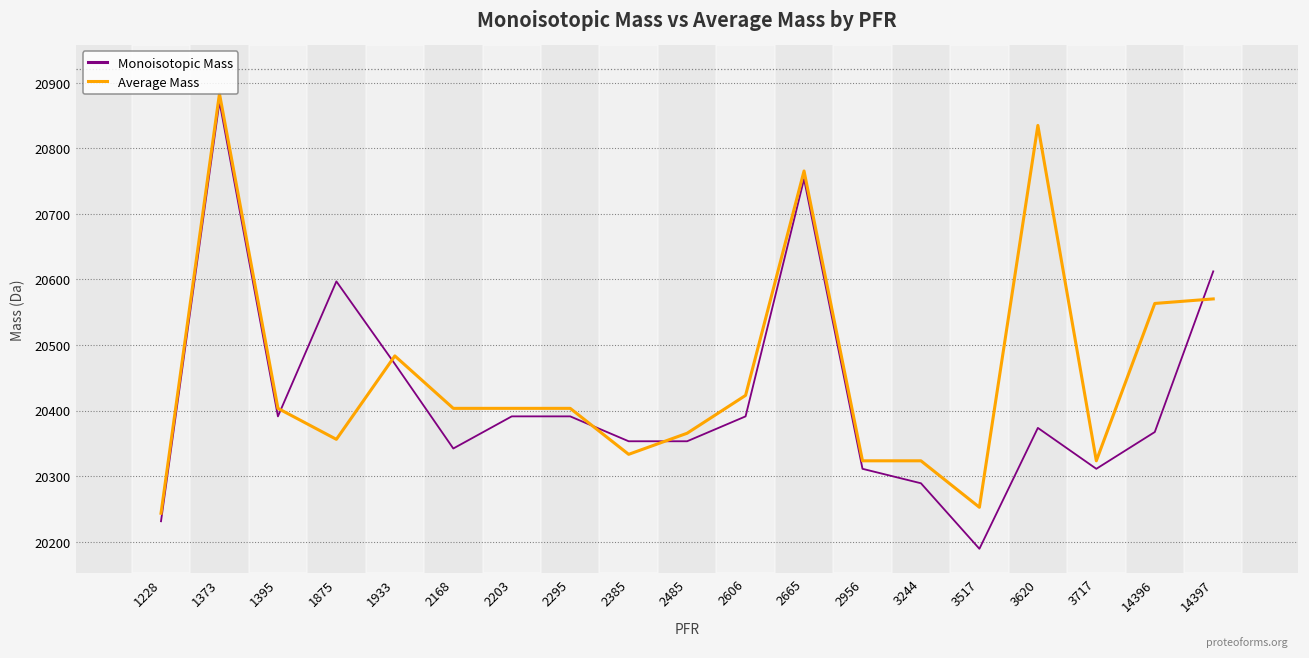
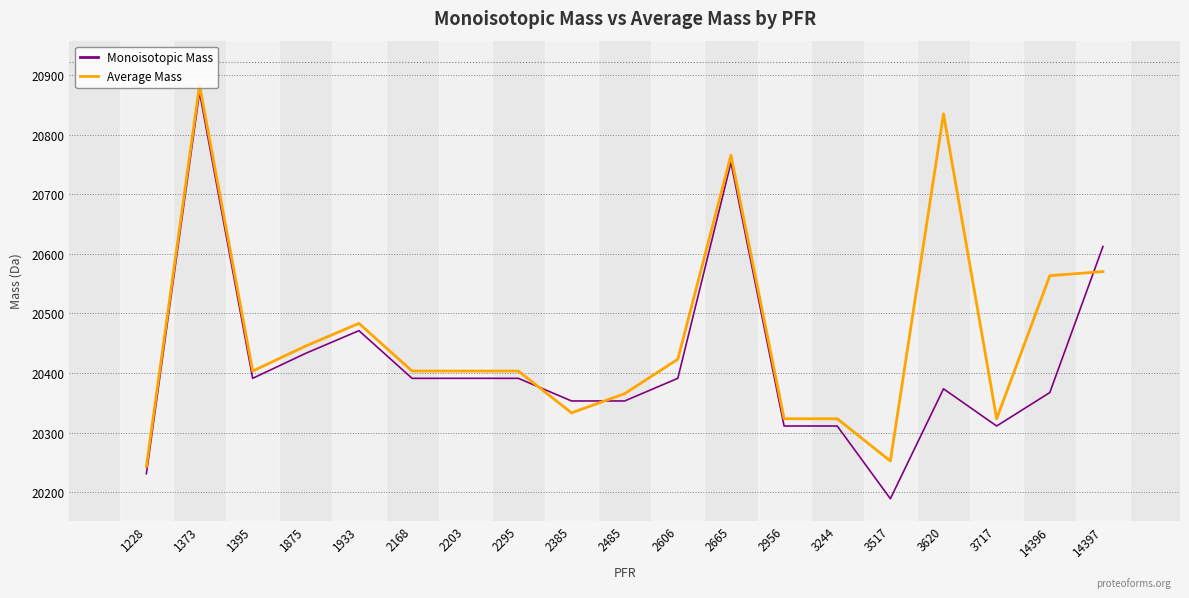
Monoisotopic Mass, 1875: 20600 -> 20430
Average Mass, 1875: 20360 -> 20450
Monoisotopic Mass, 2168: 20340 -> 20390
Monoisotopic Mass, 3244: 20290 -> 20310
